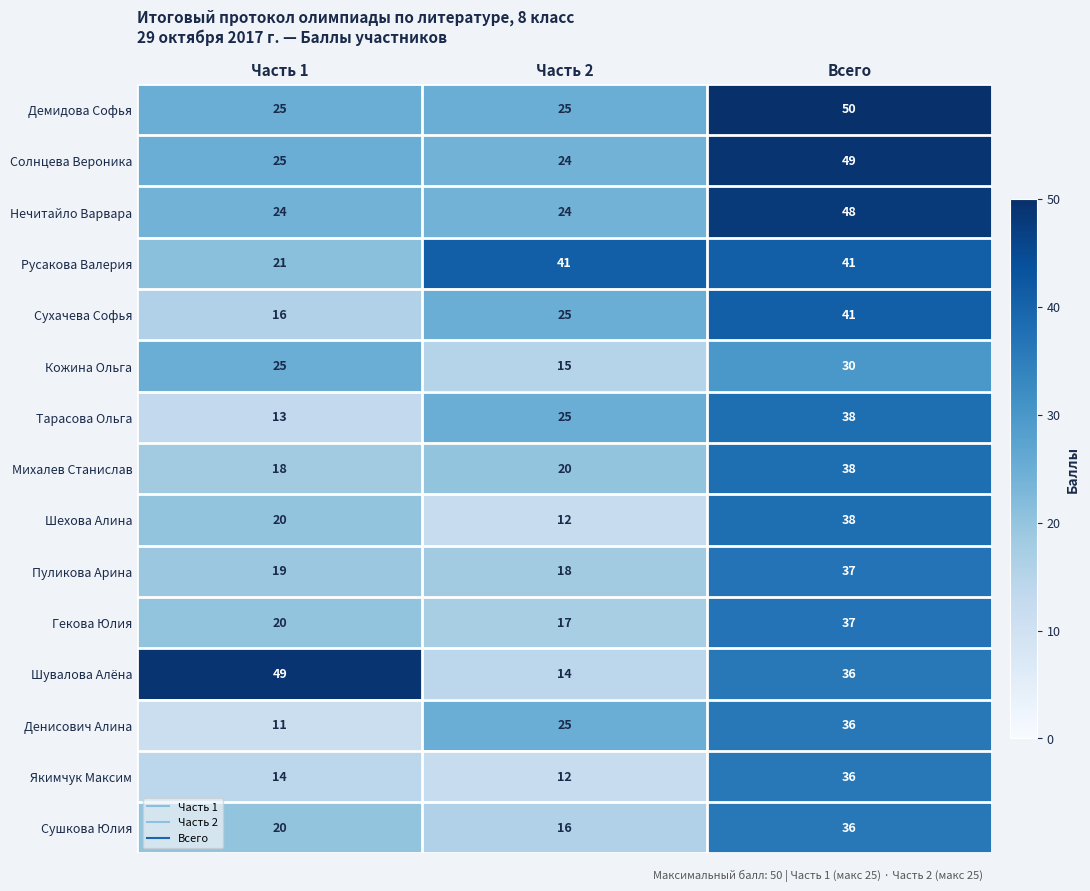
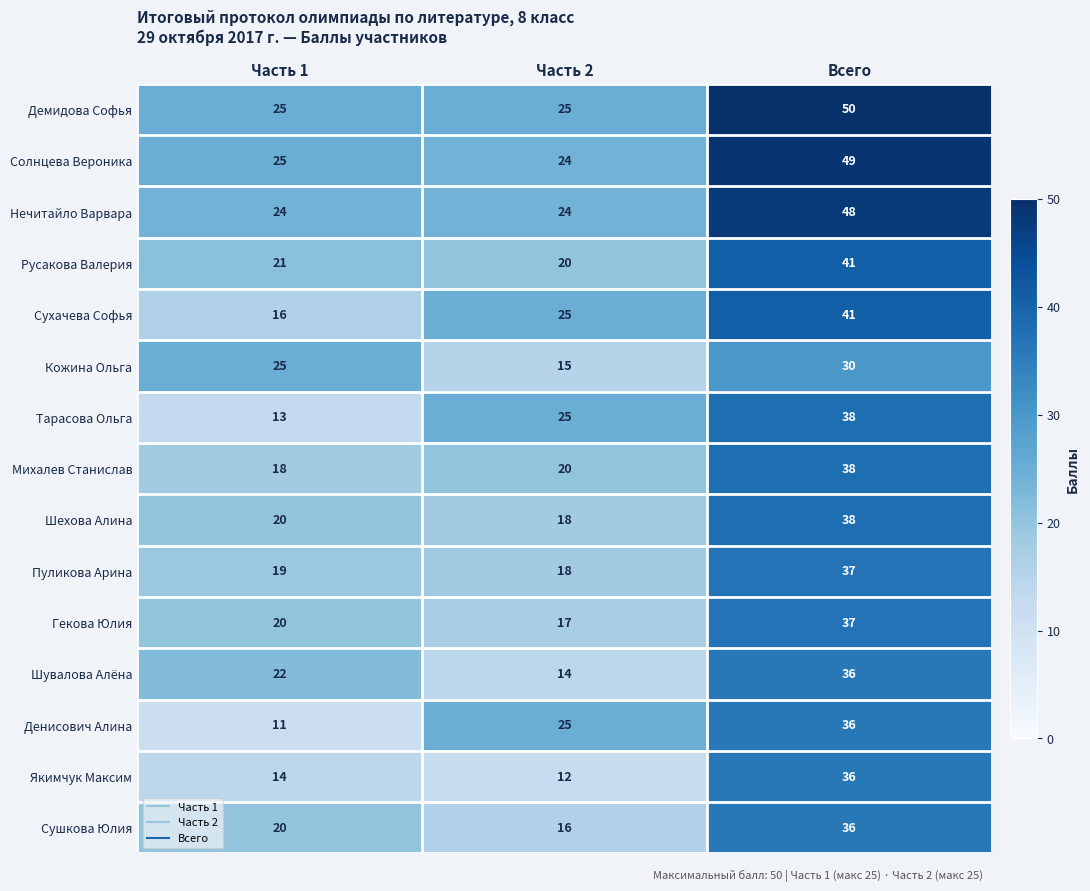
Русакова Валерия, Часть 2: 41 -> 20
Шехова Алина, Часть 2: 12 -> 18
Шувалова Алёна, Часть 1: 49 -> 22
